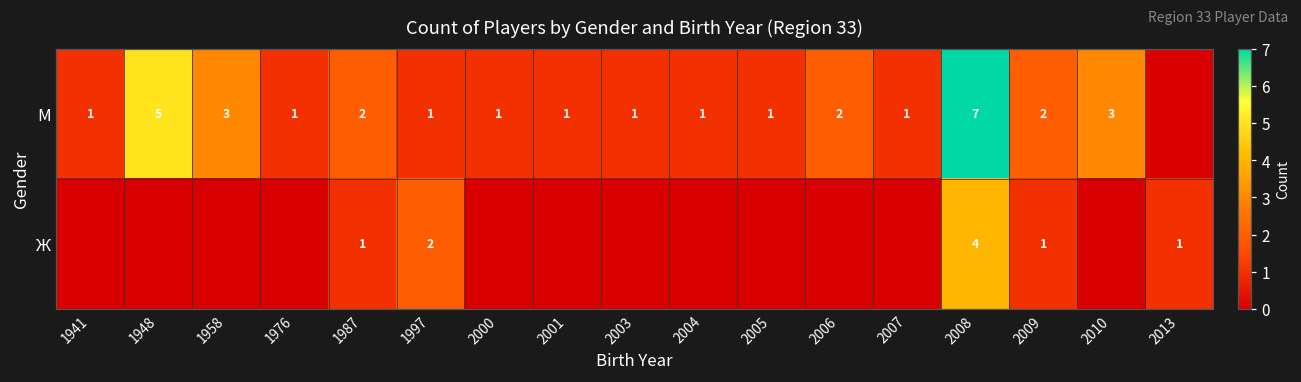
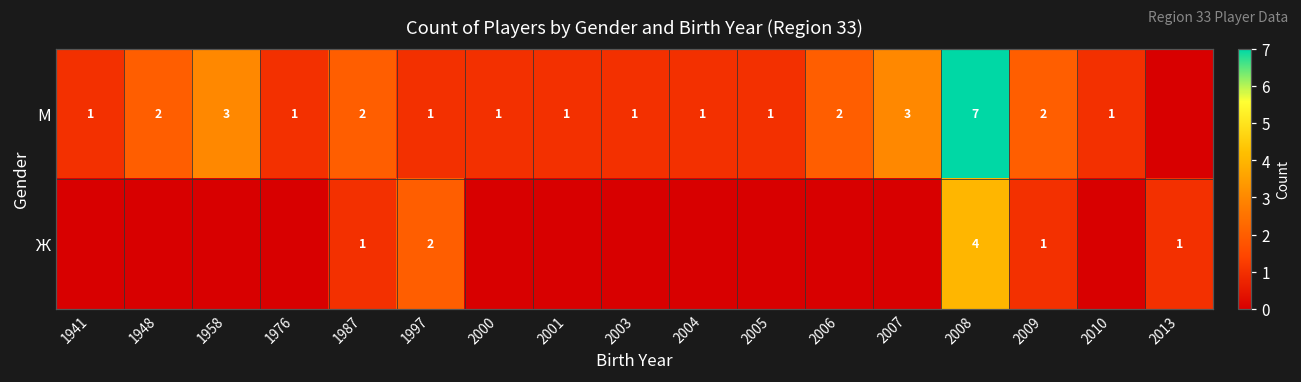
М, 1948: 5 -> 2
М, 2007: 1 -> 3
М, 2010: 3 -> 1
